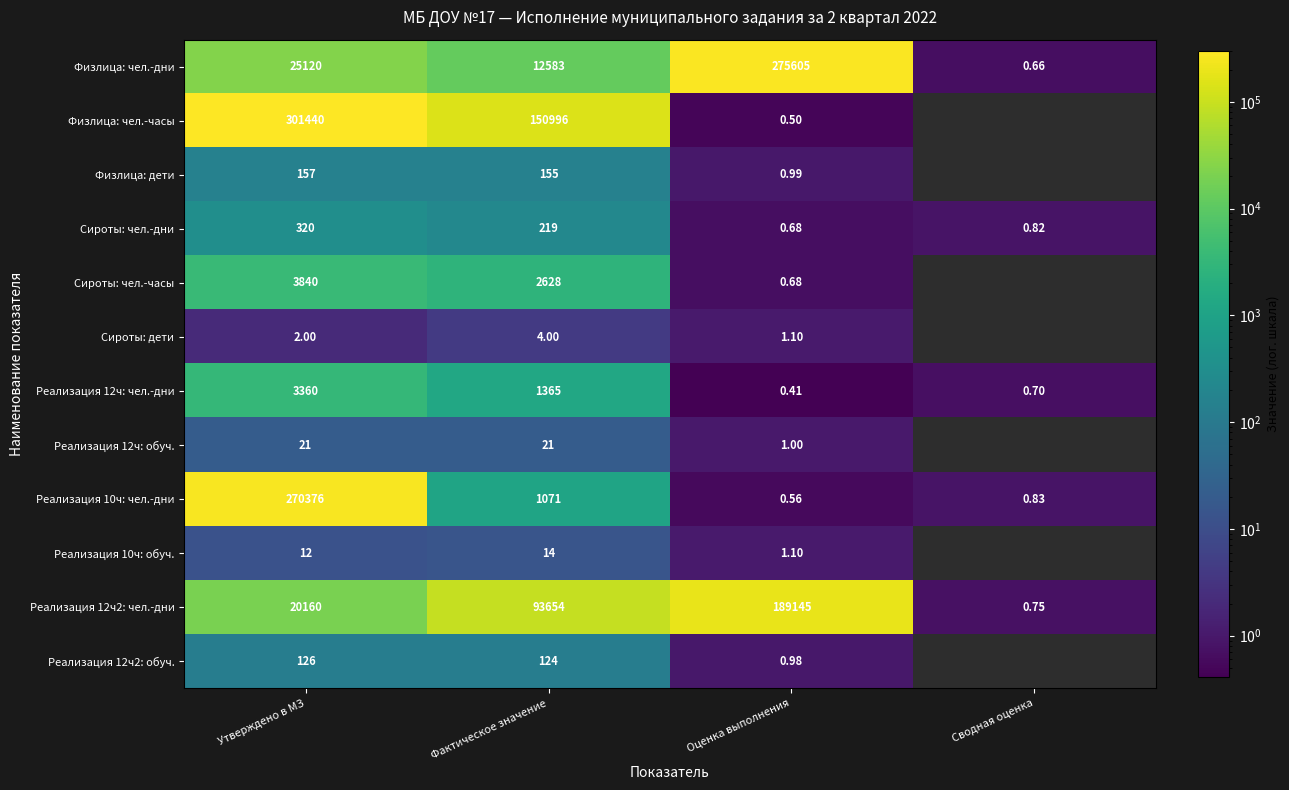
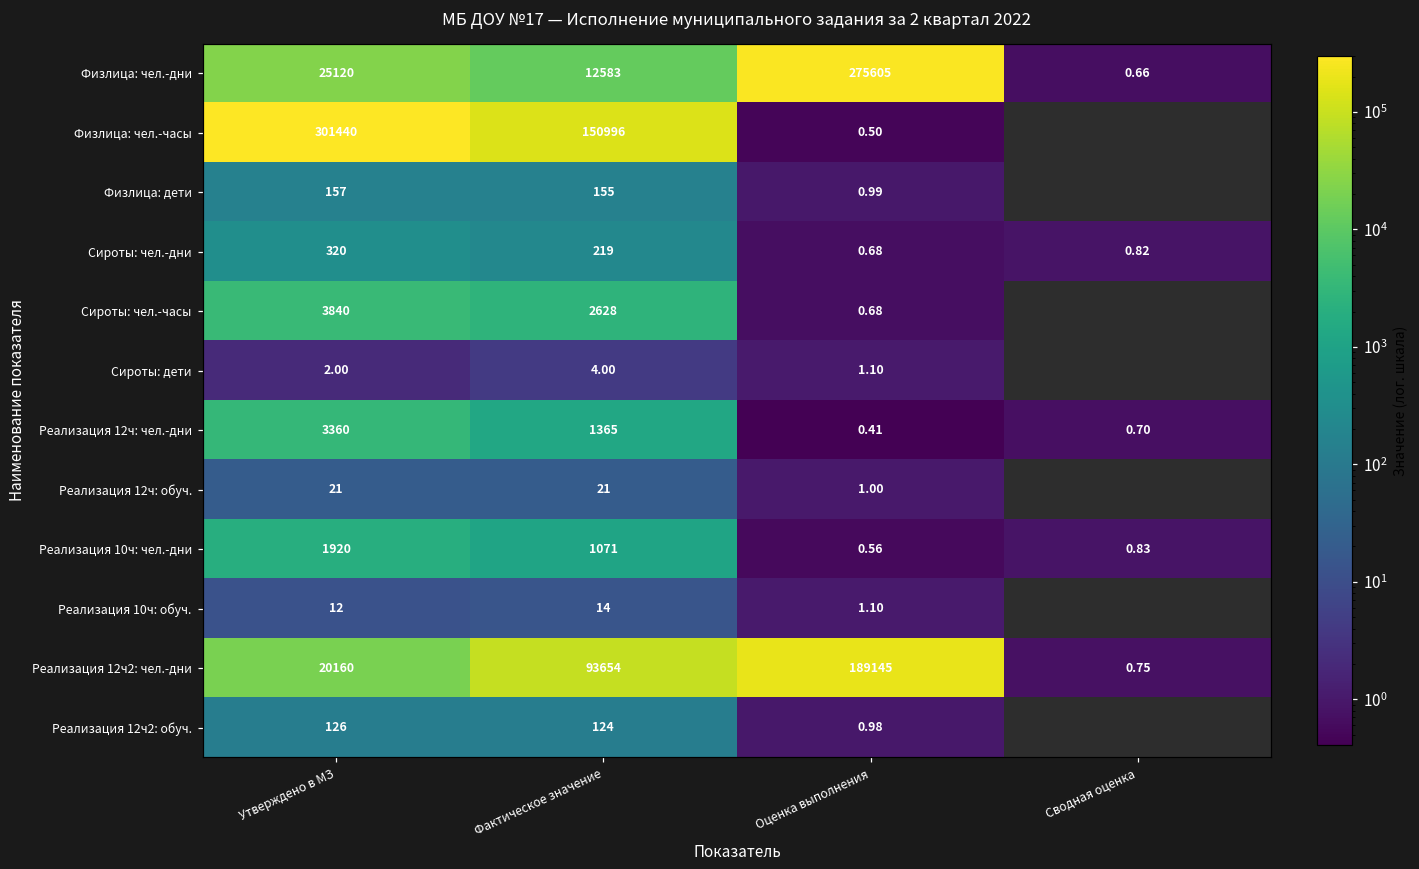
Реализация 10ч: чел.-дни, Утверждено в МЗ: 270376 -> 1920
